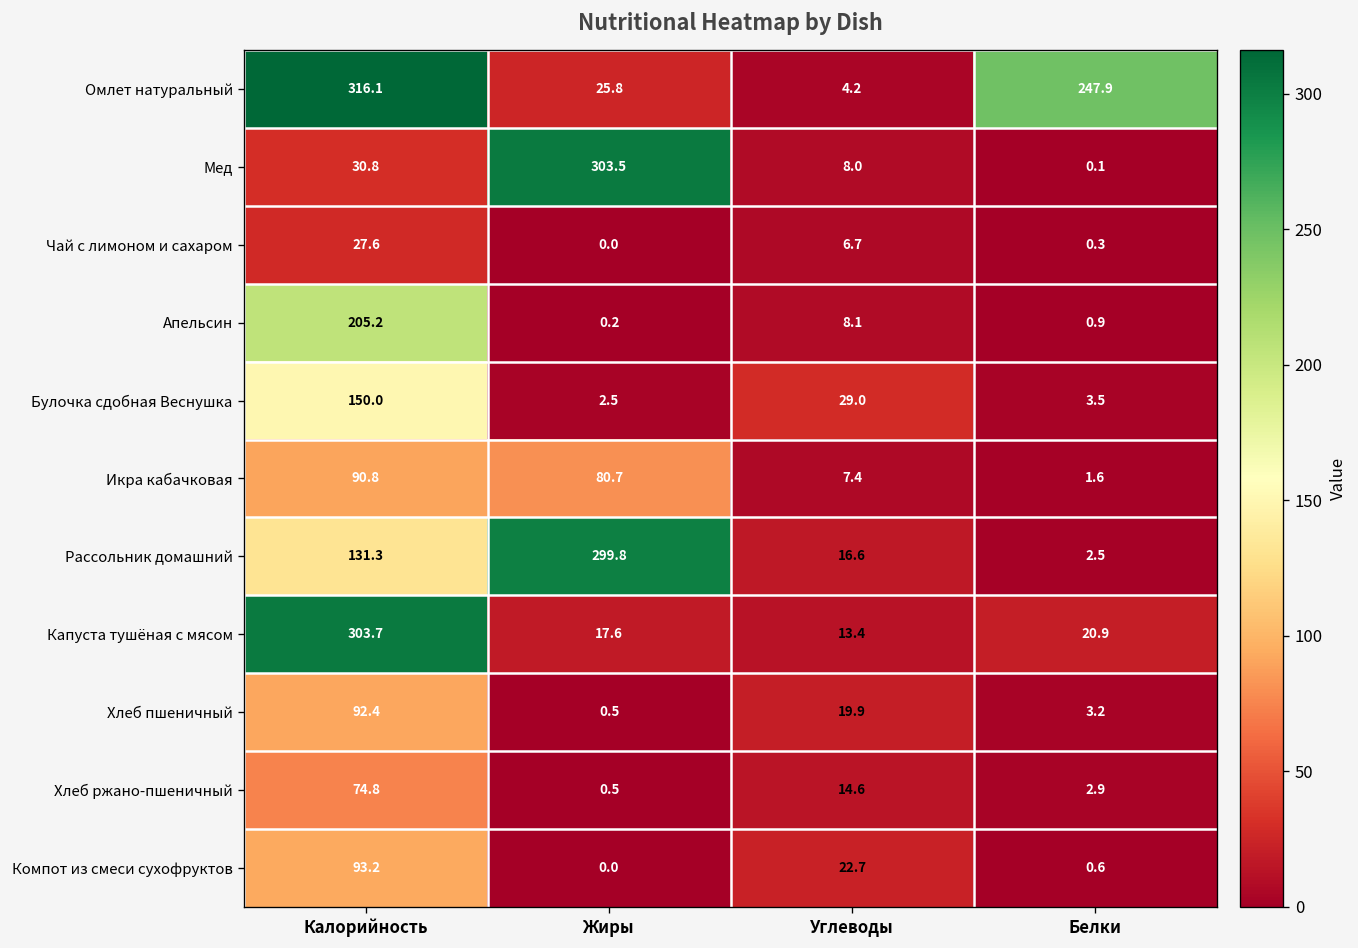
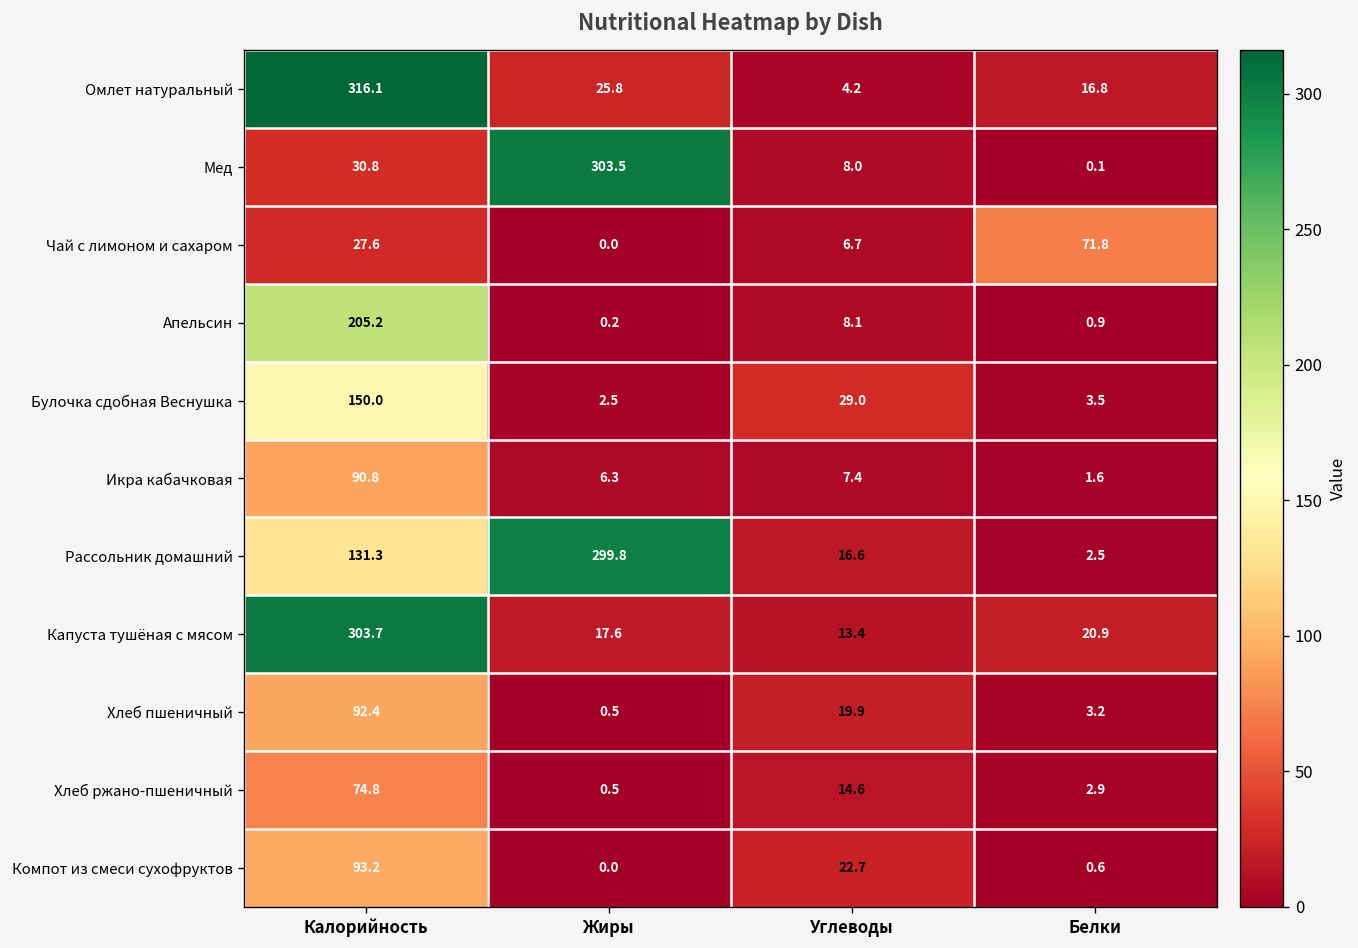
Омлет натуральный, Белки: 247.9 -> 16.8
Чай с лимоном и сахаром, Белки: 0.3 -> 71.8
Икра кабачковая, Жиры: 80.7 -> 6.3
